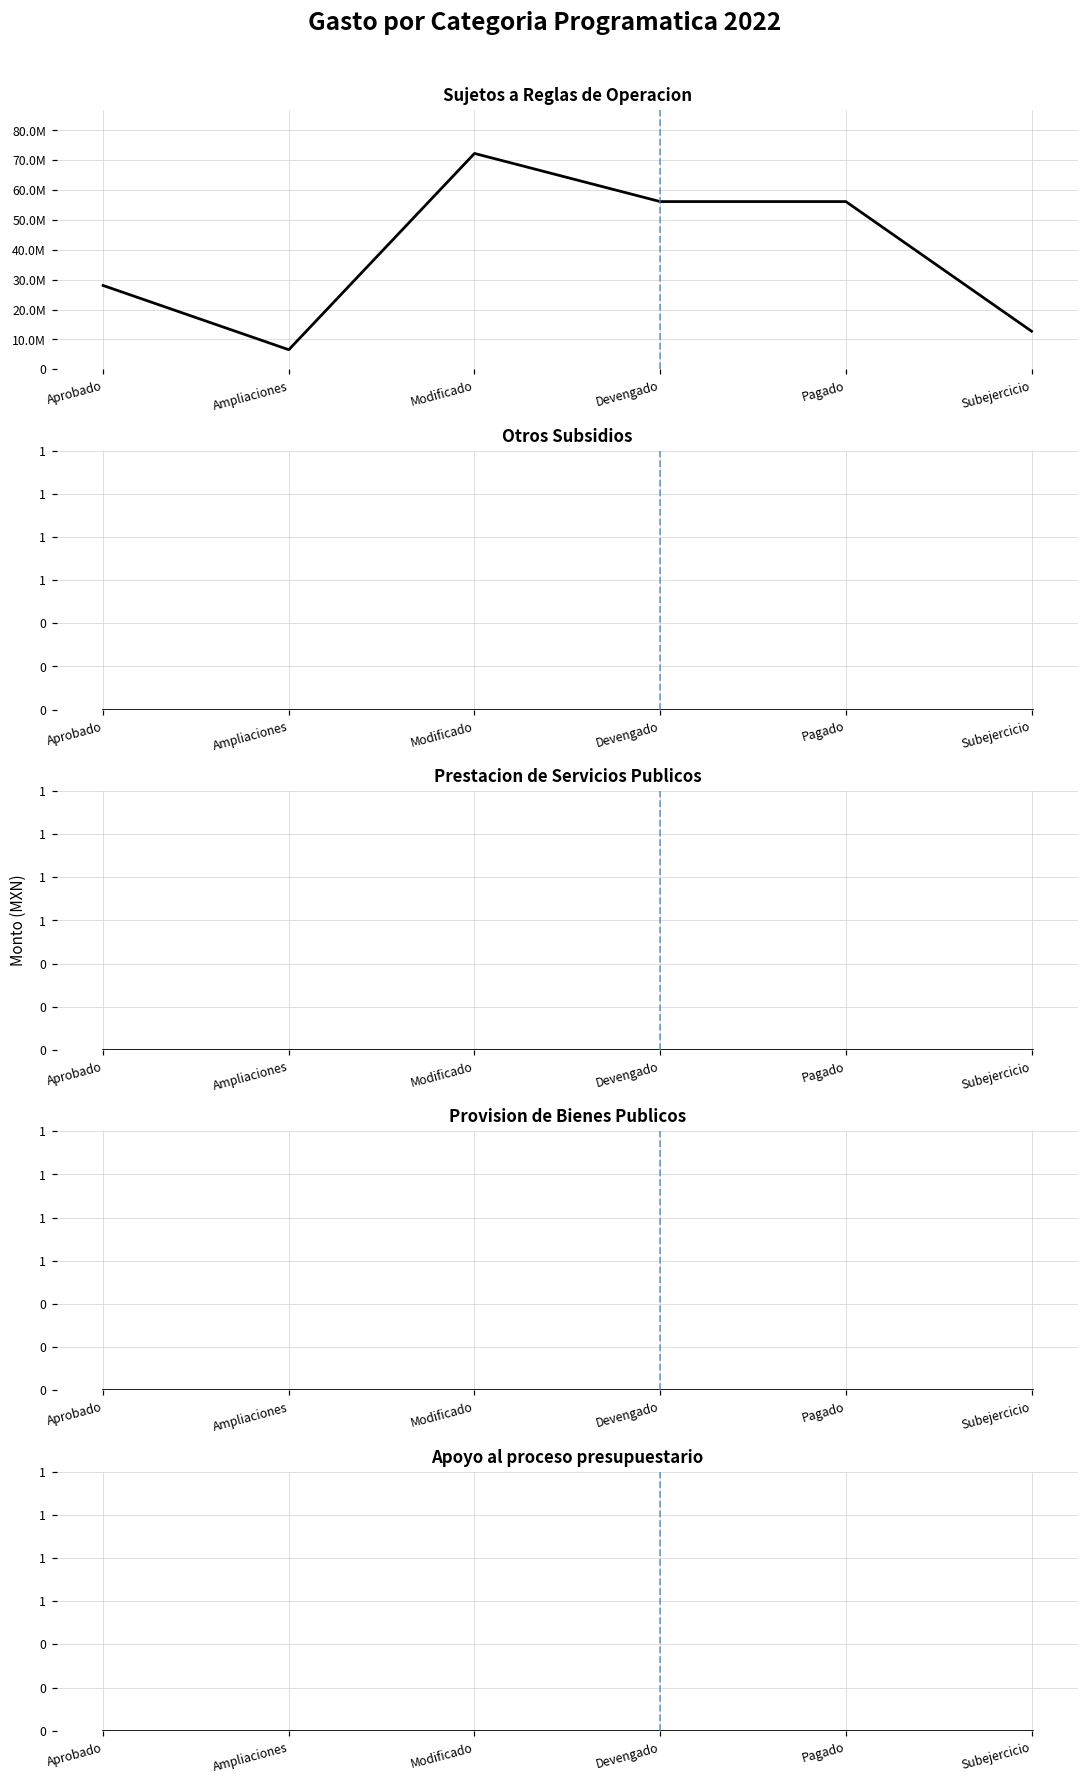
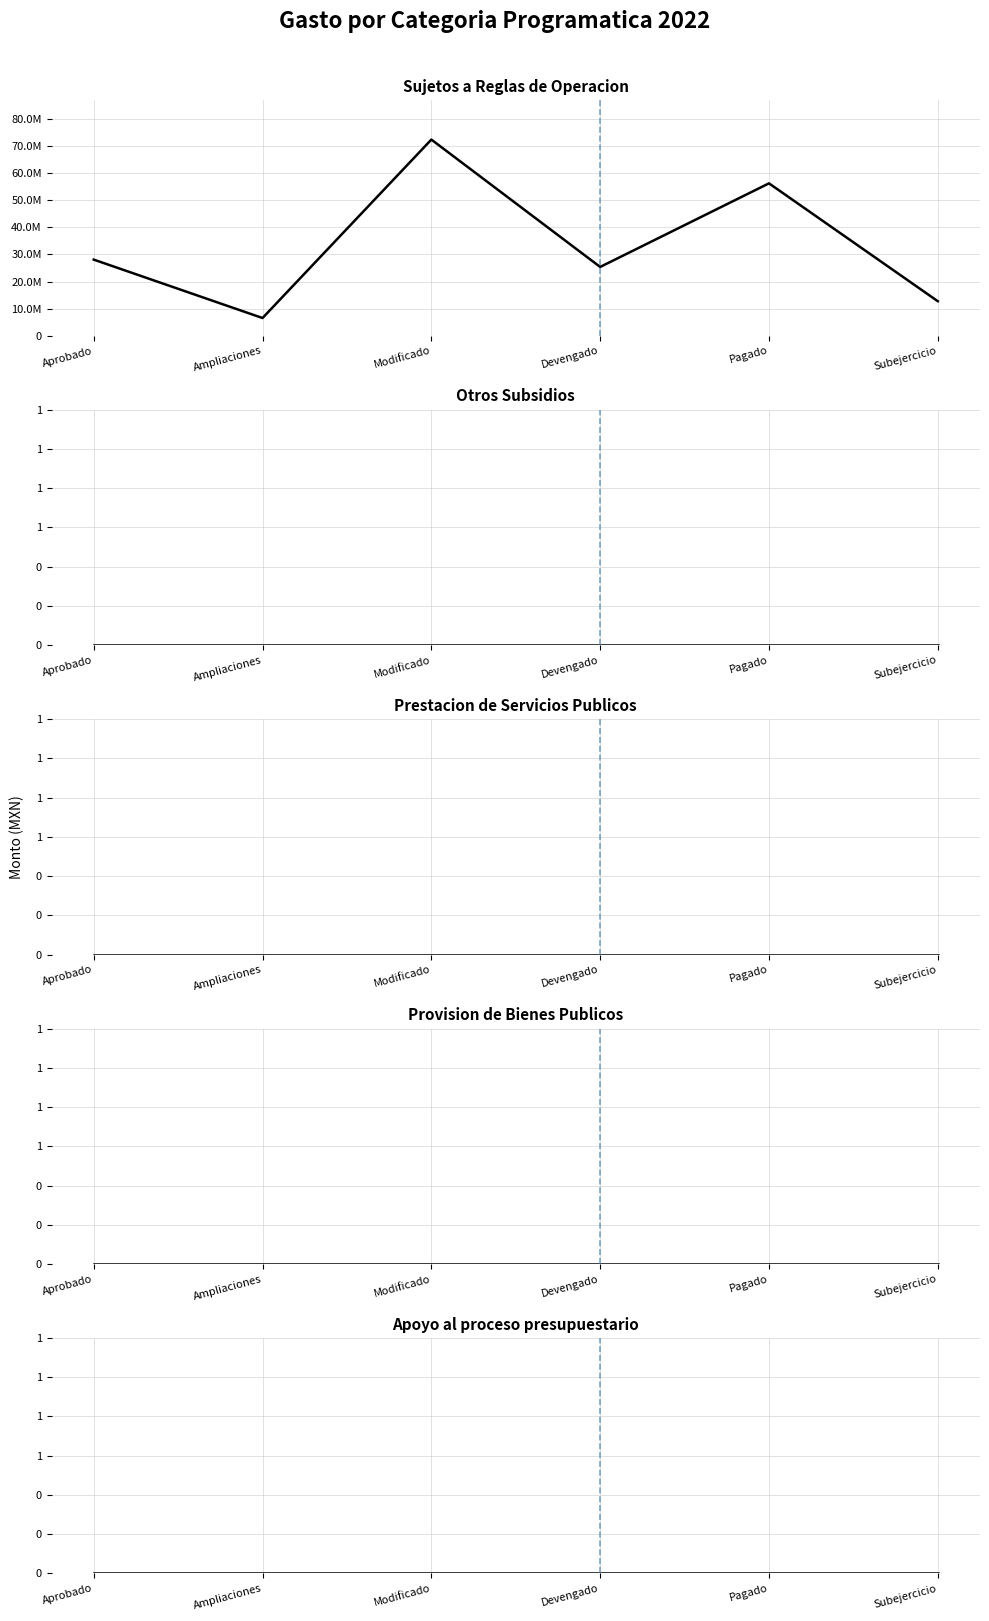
Sujetos a Reglas de Operacion, Devengado: 56000000 -> 25000000
